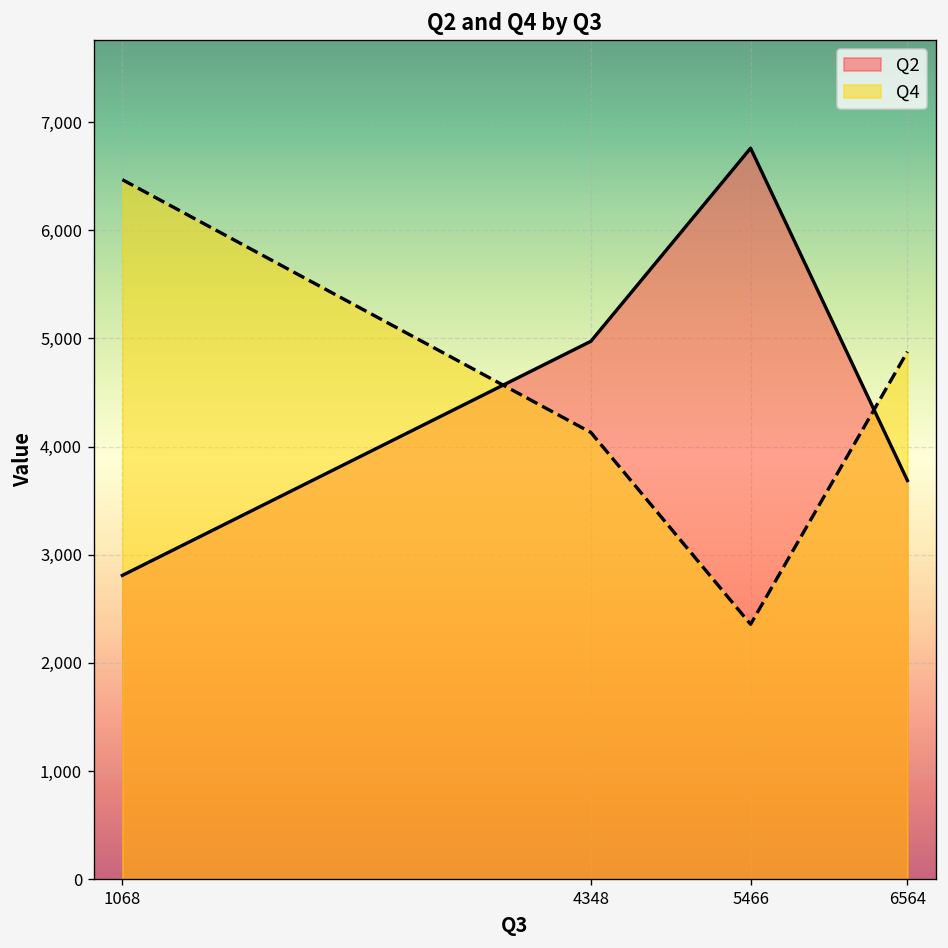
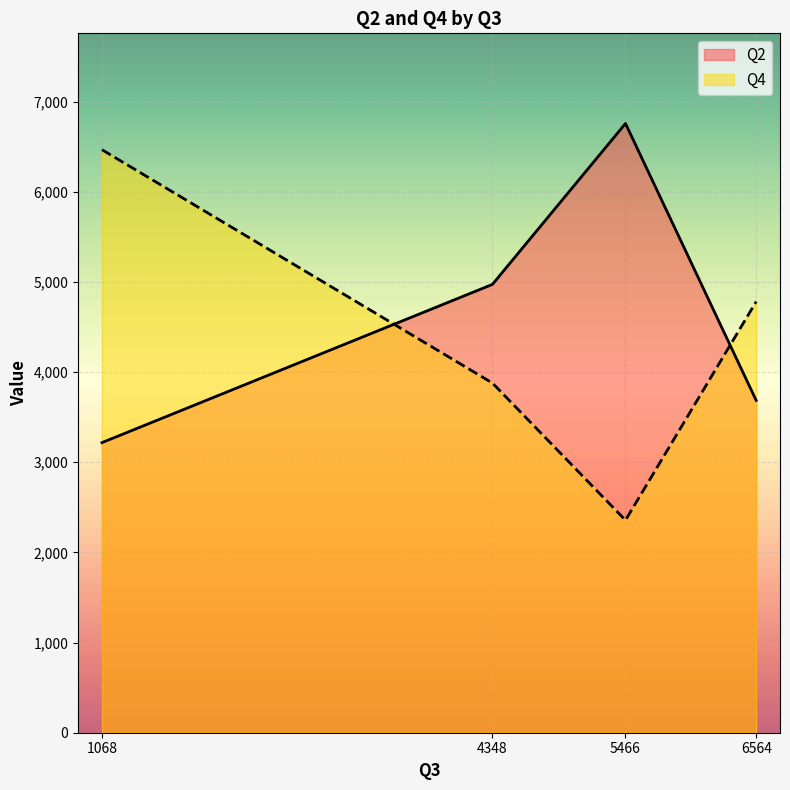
Q2, 1068: 2,800 -> 3,200
Q4, 4348: 4,100 -> 3,900
Q4, 6564: 4,900 -> 4,800
